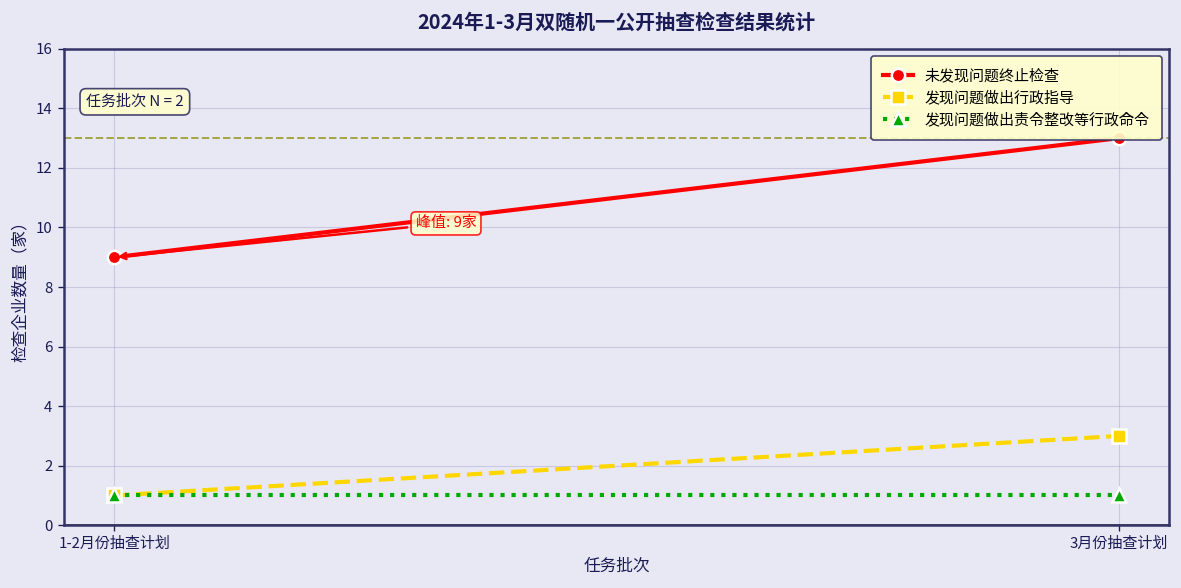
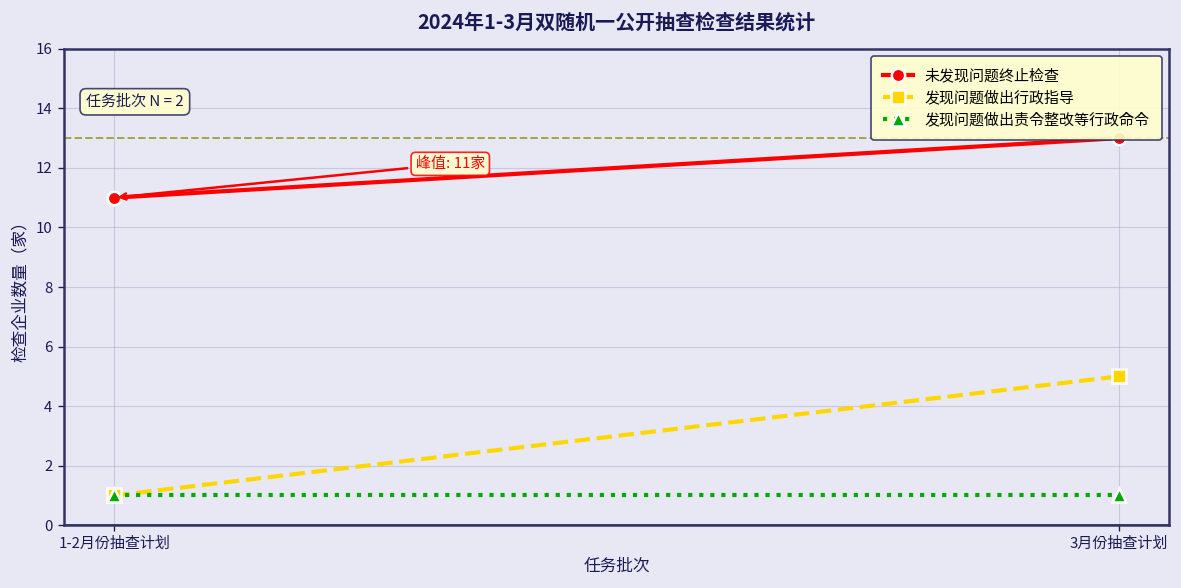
未发现问题终止检查, 1-2月份抽查计划: 9家 -> 11家
发现问题做出行政指导, 3月份抽查计划: 3 -> 5
